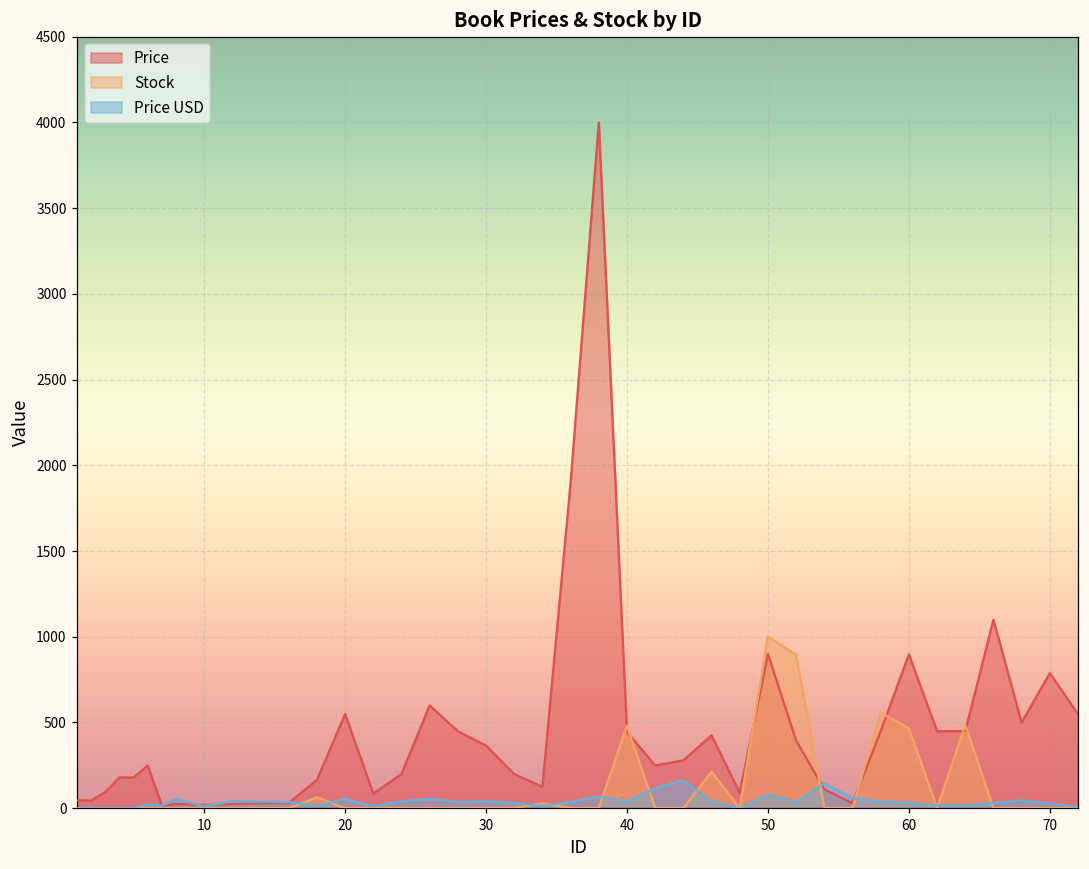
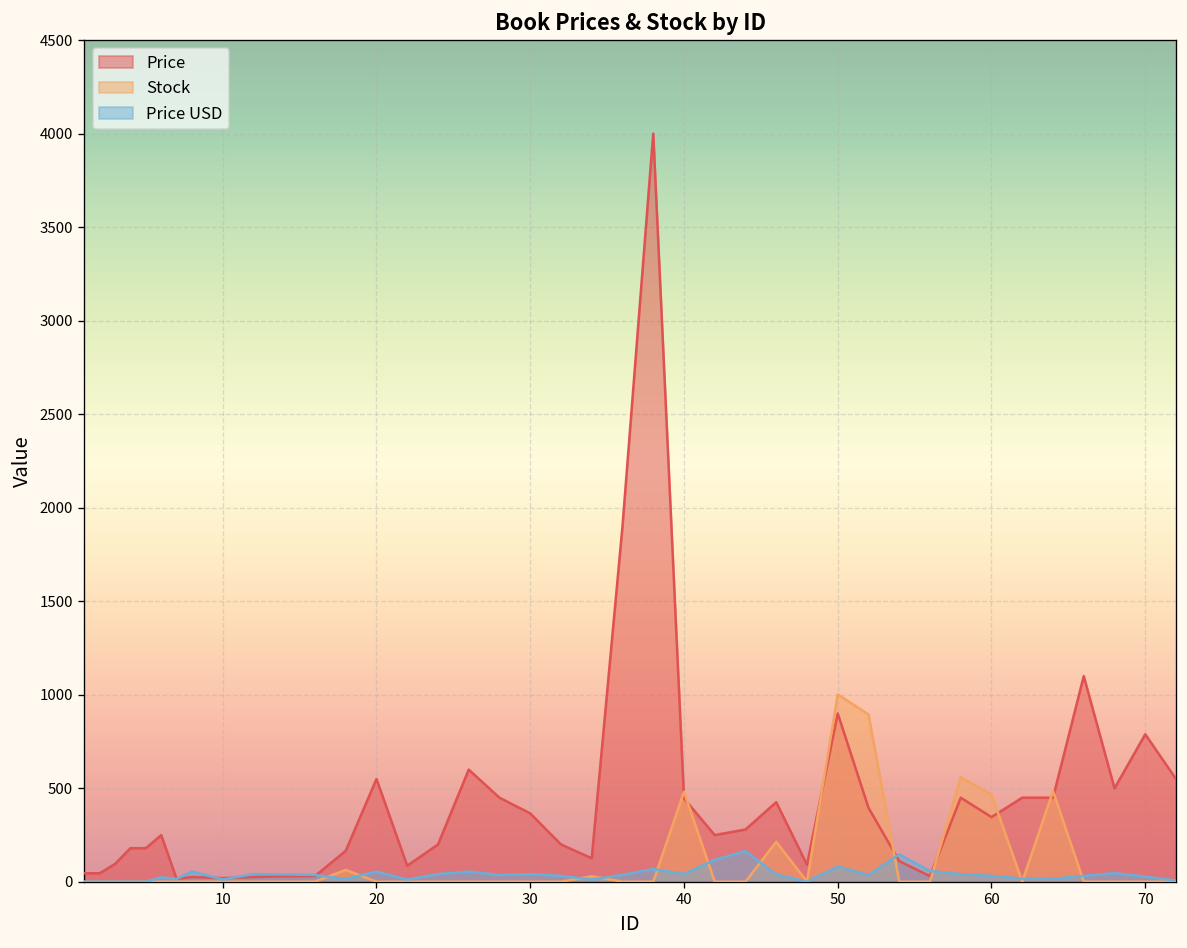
Price, 60: 900 -> 350
